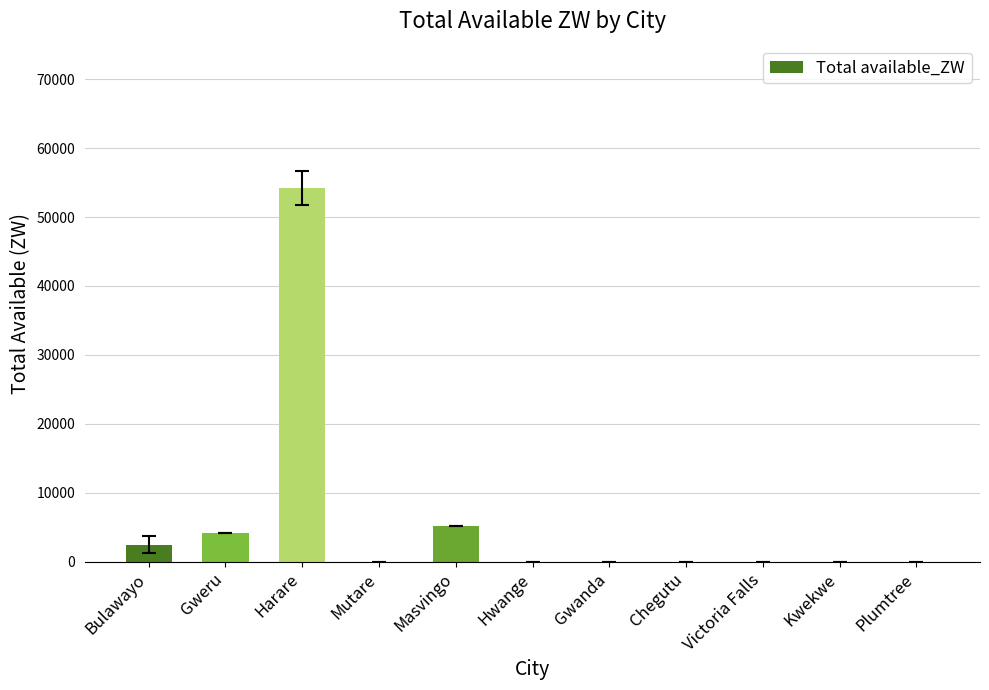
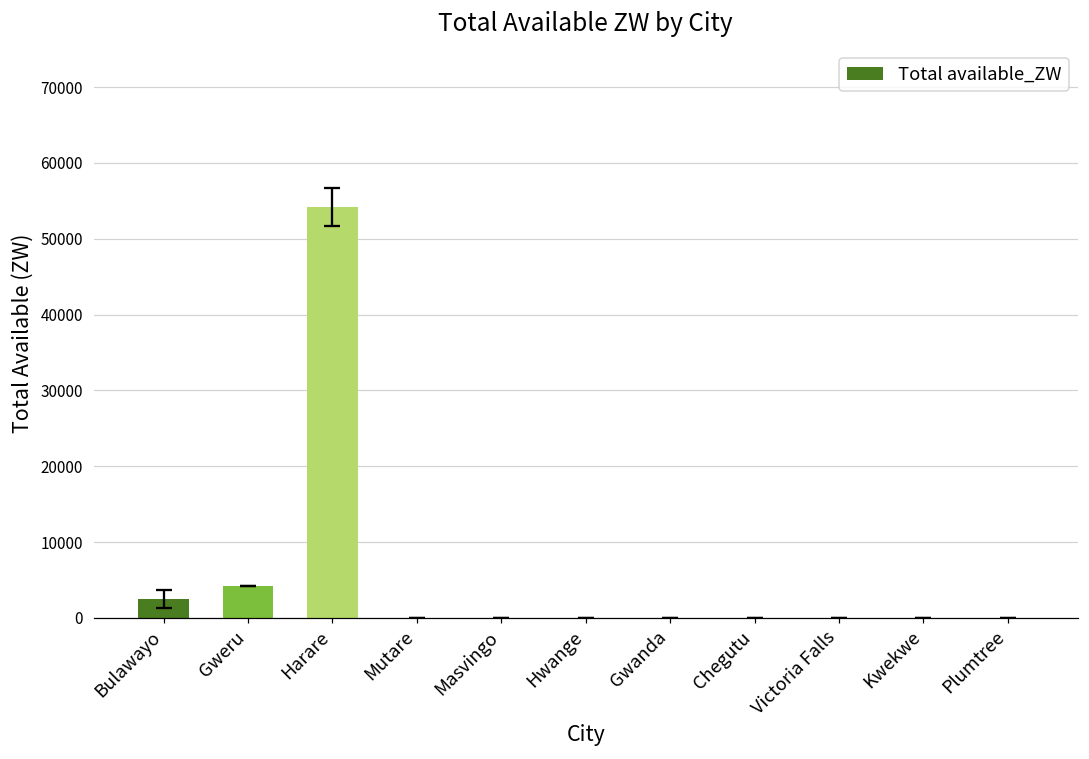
Total available_ZW, Masvingo: 5000 -> 0
